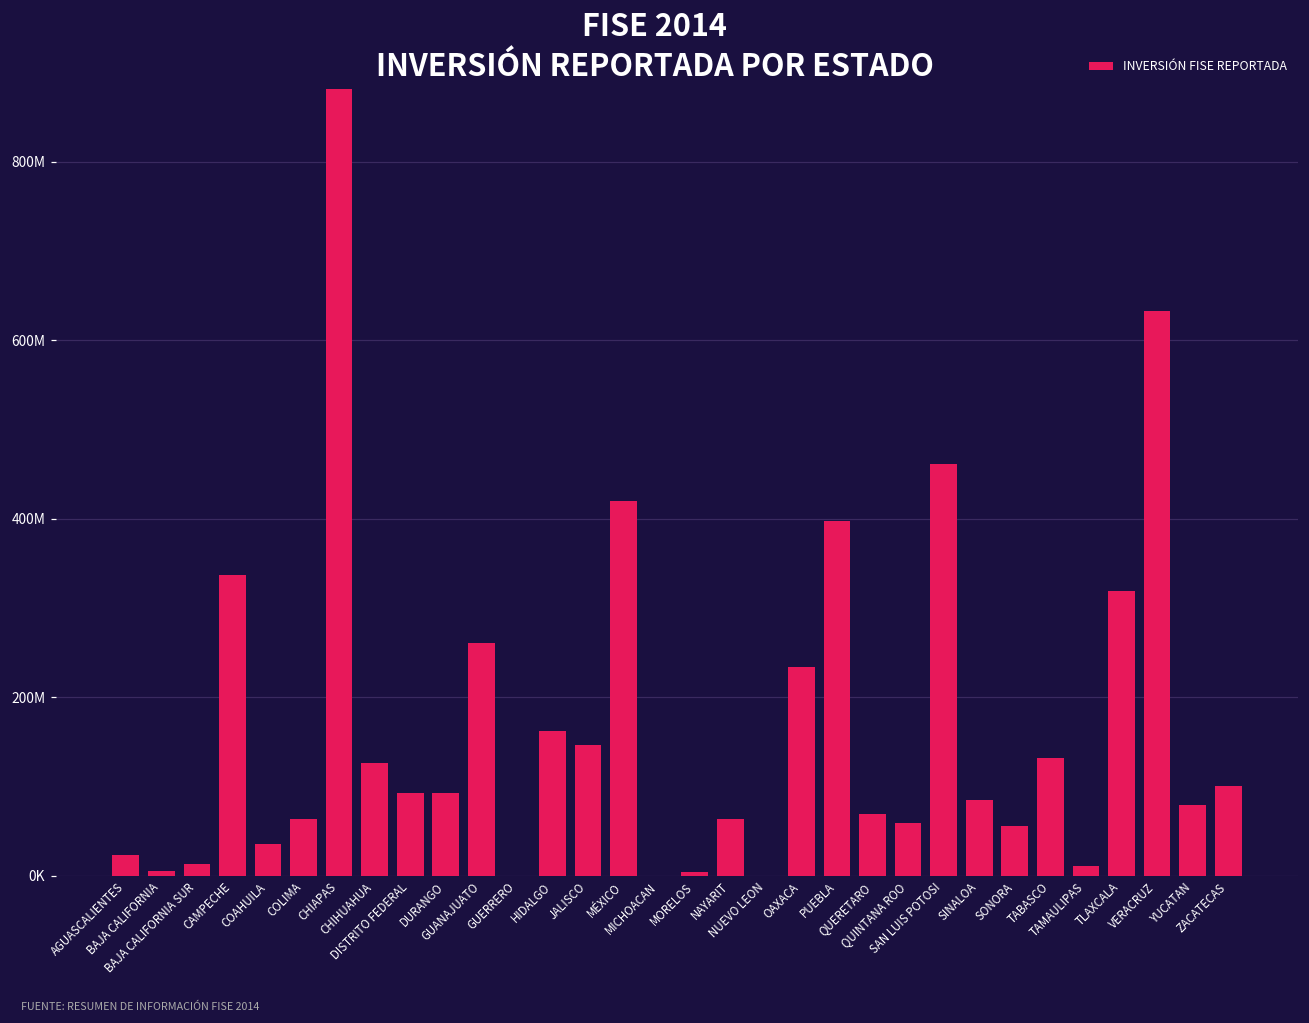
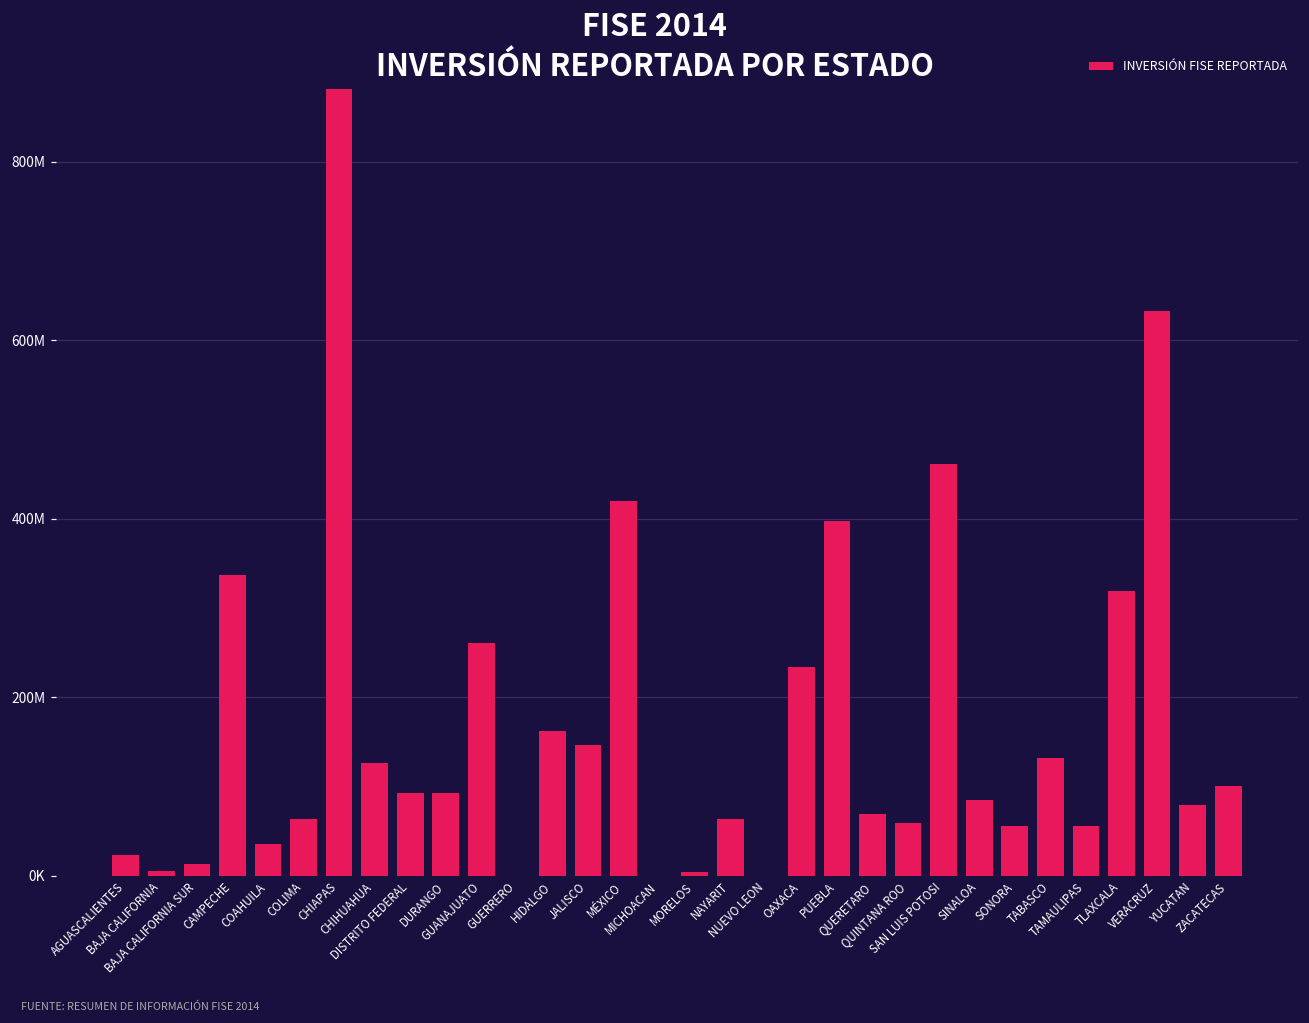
TAMAULIPAS: 10000000 -> 60000000
